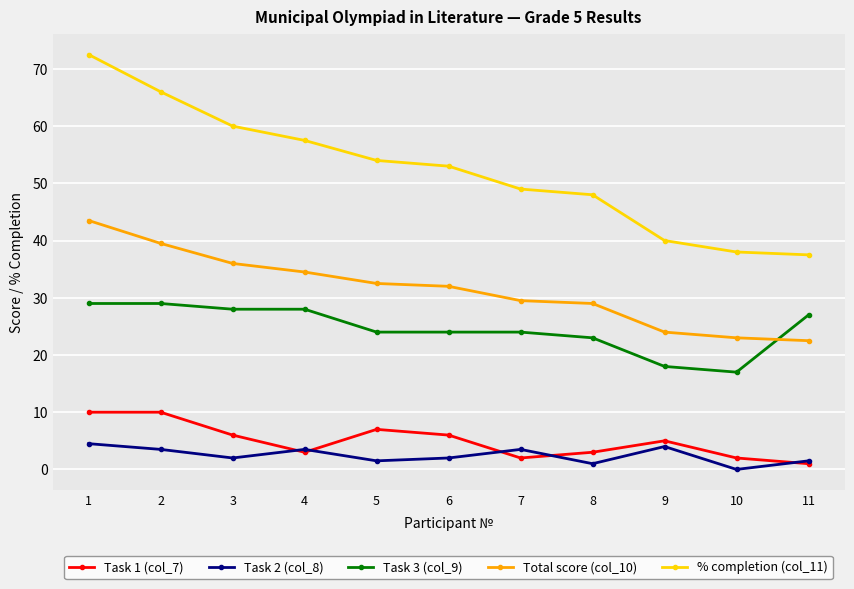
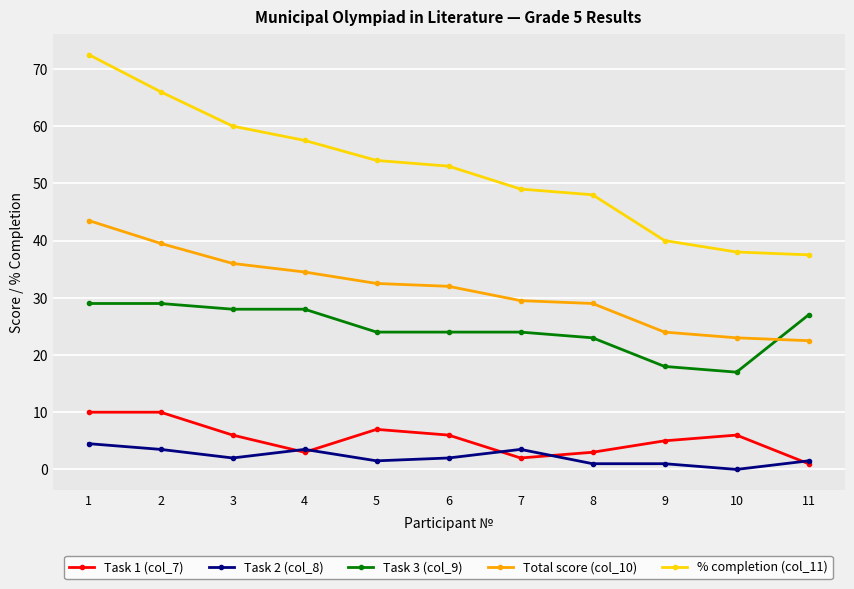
Task 2 (col_8), 9: 4 -> 1
Task 1 (col_7), 10: 2 -> 6
